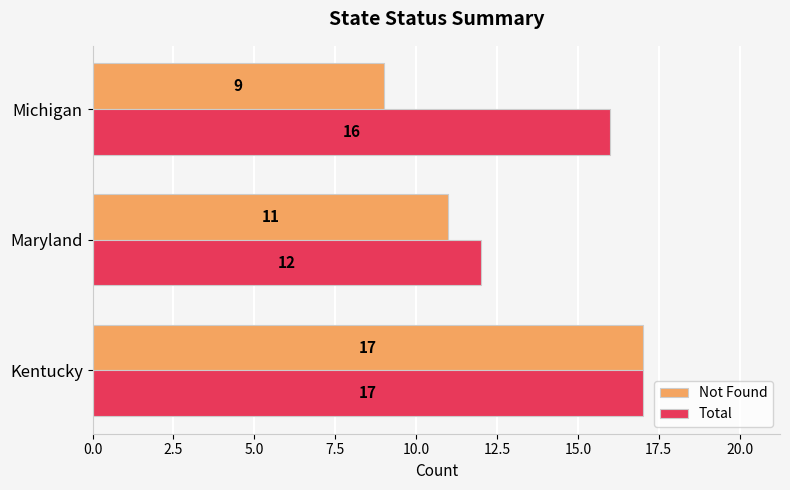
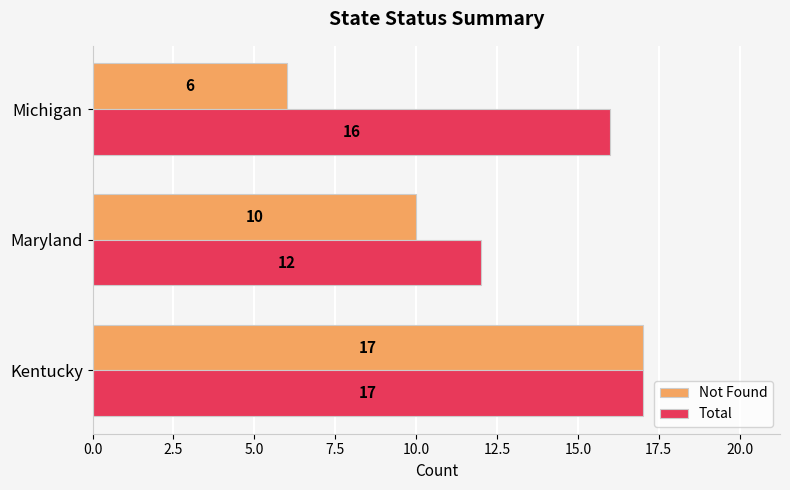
Not Found, Michigan: 9 -> 6
Not Found, Maryland: 11 -> 10
